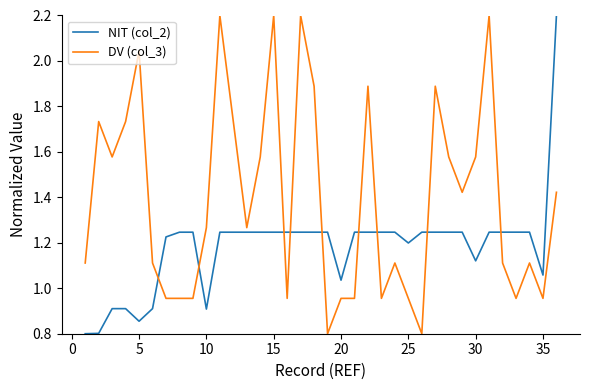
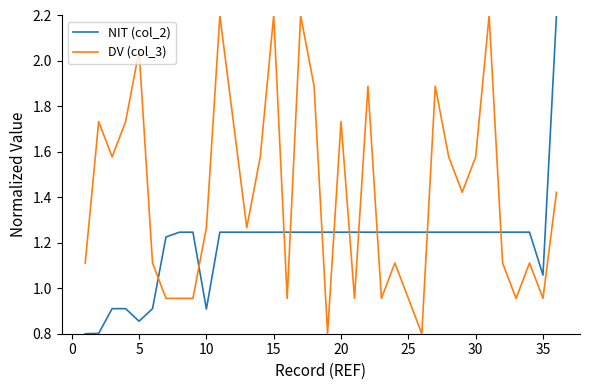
NIT (col_2), 20: 1.04 -> 1.25
DV (col_3), 20: 0.96 -> 1.73
NIT (col_2), 25: 1.20 -> 1.25
NIT (col_2), 30: 1.12 -> 1.25
